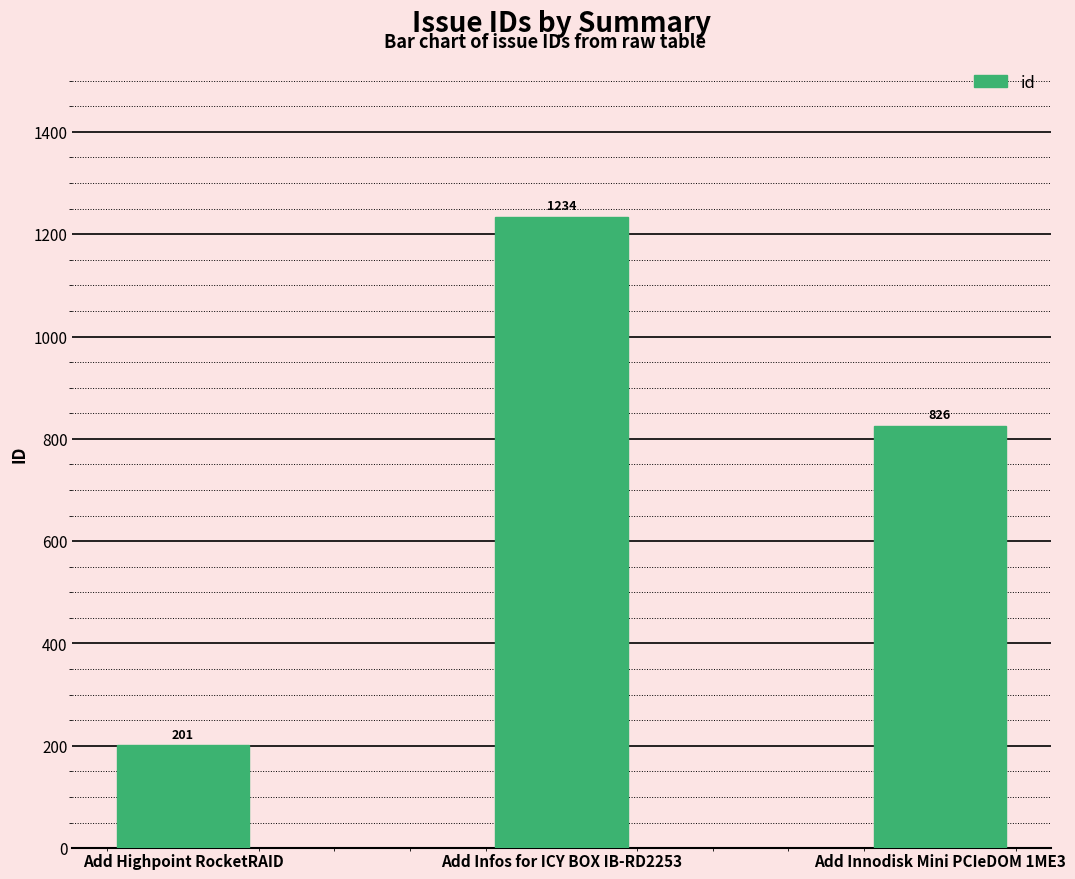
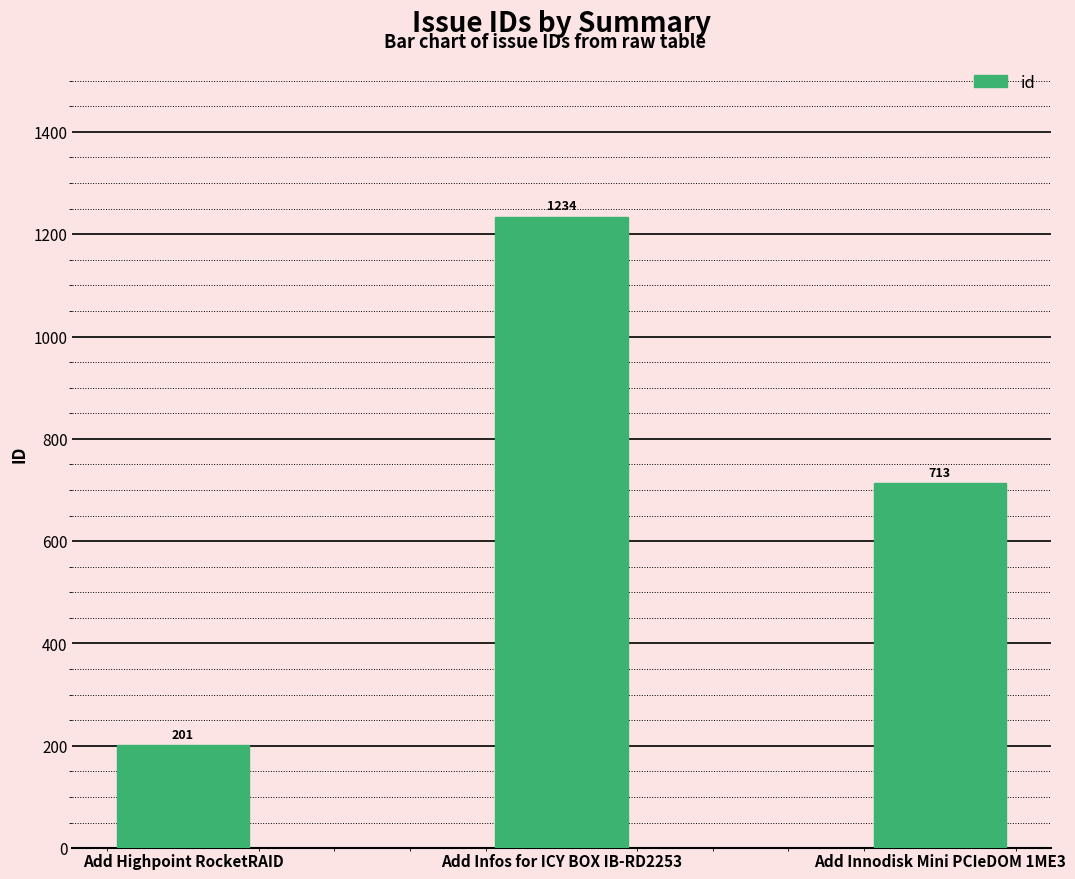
Add Innodisk Mini PCIeDOM 1ME3: 826 -> 713
